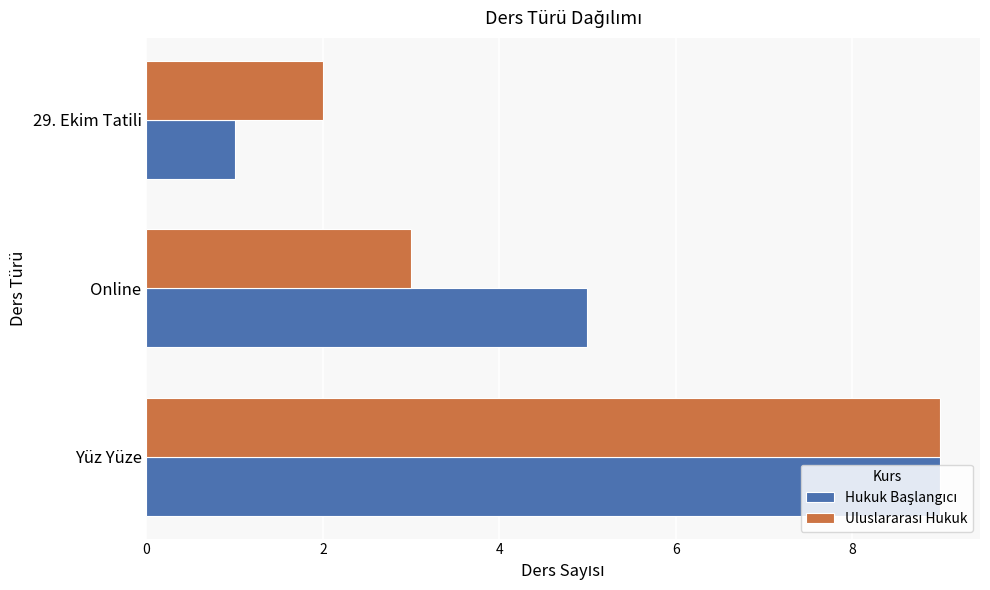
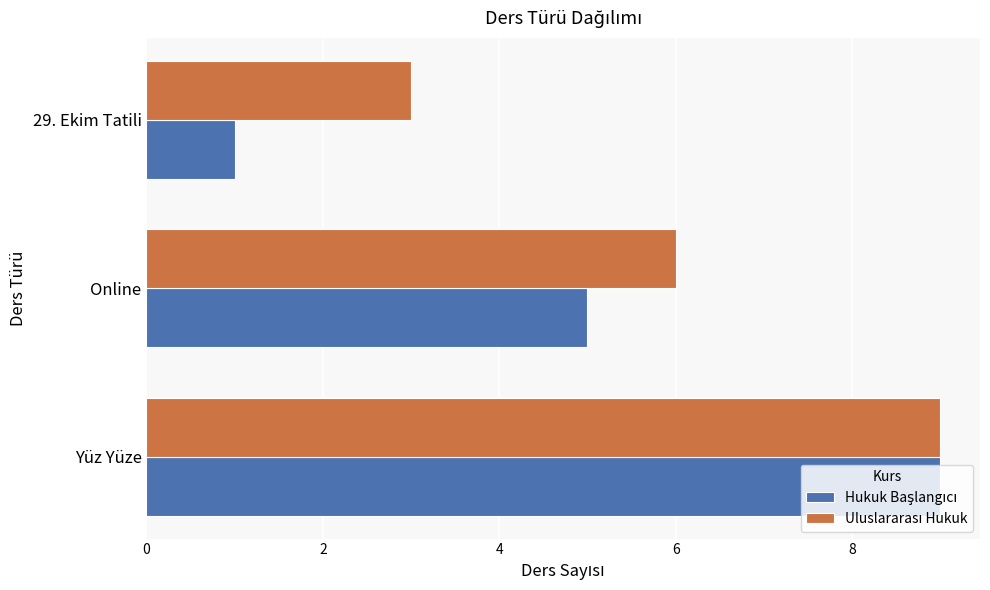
Uluslararası Hukuk, 29. Ekim Tatili: 2 -> 3
Uluslararası Hukuk, Online: 3 -> 6
